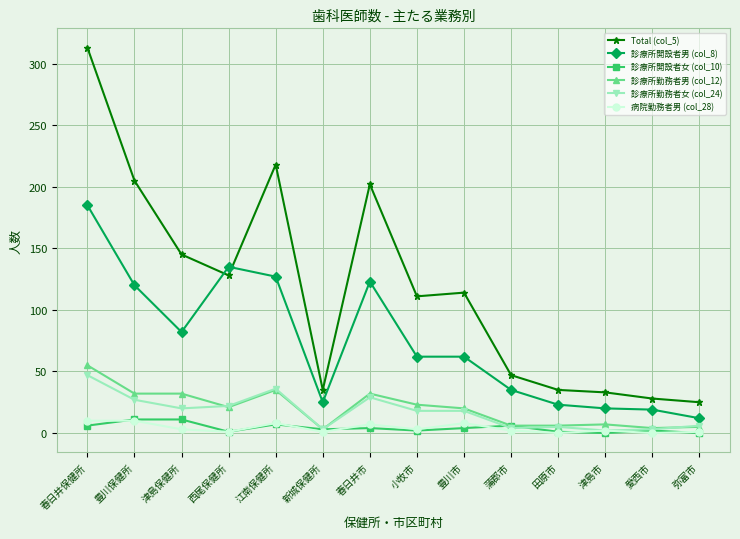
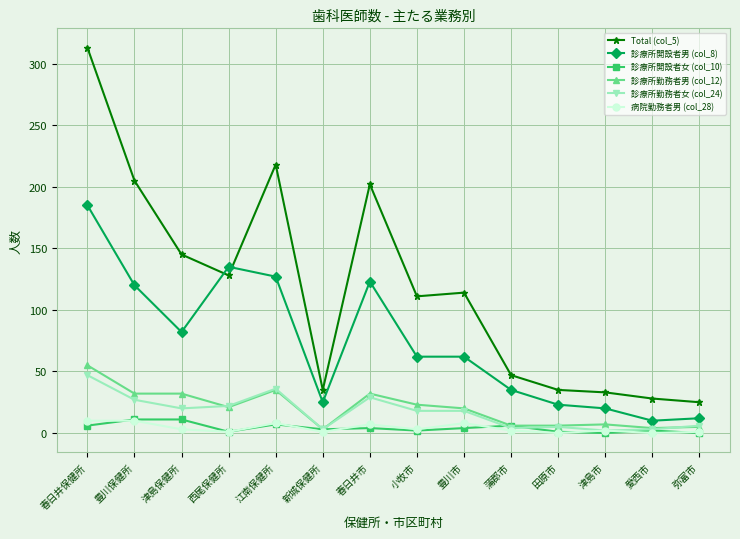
診療所開設者男 (col_8), 愛西市: 19 -> 10
